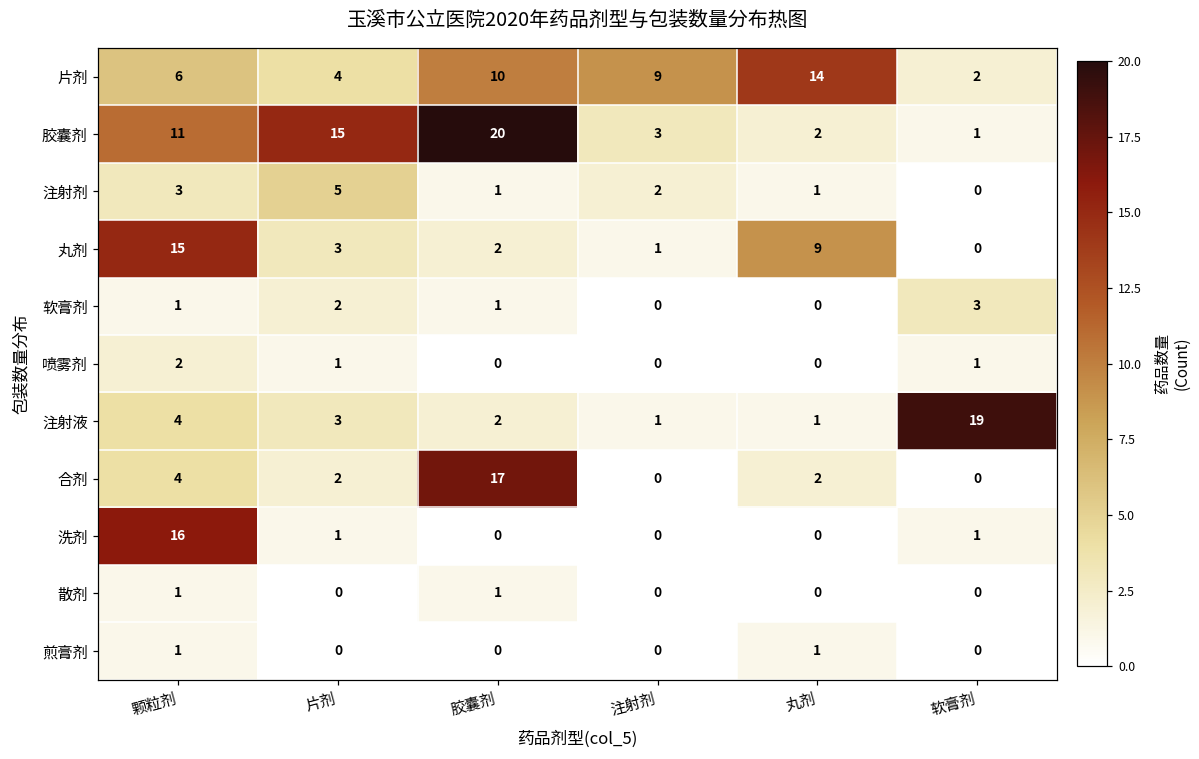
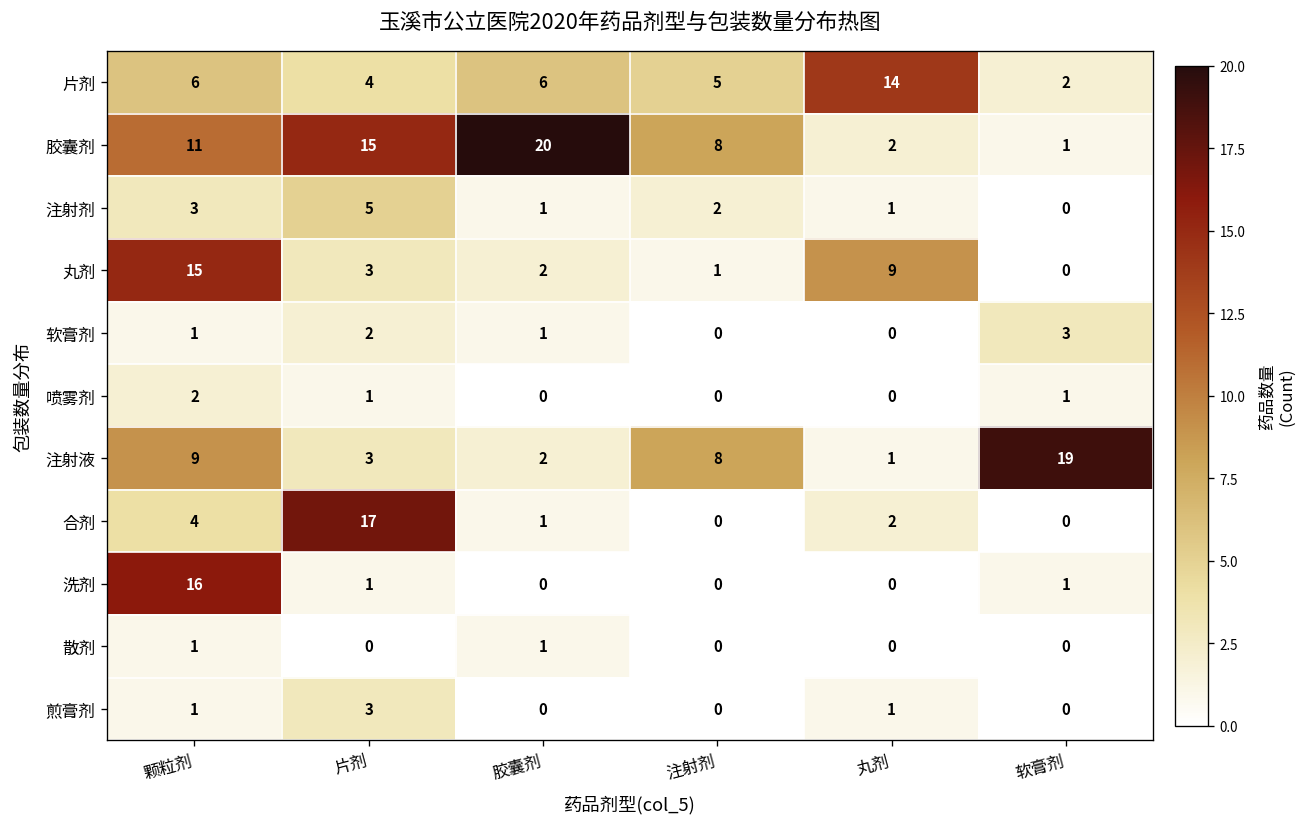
片剂, 胶囊剂: 10 -> 6
片剂, 注射剂: 9 -> 5
胶囊剂, 注射剂: 3 -> 8
注射液, 颗粒剂: 4 -> 9
注射液, 注射剂: 1 -> 8
合剂, 片剂: 2 -> 17
合剂, 胶囊剂: 17 -> 1
煎膏剂, 片剂: 0 -> 3
